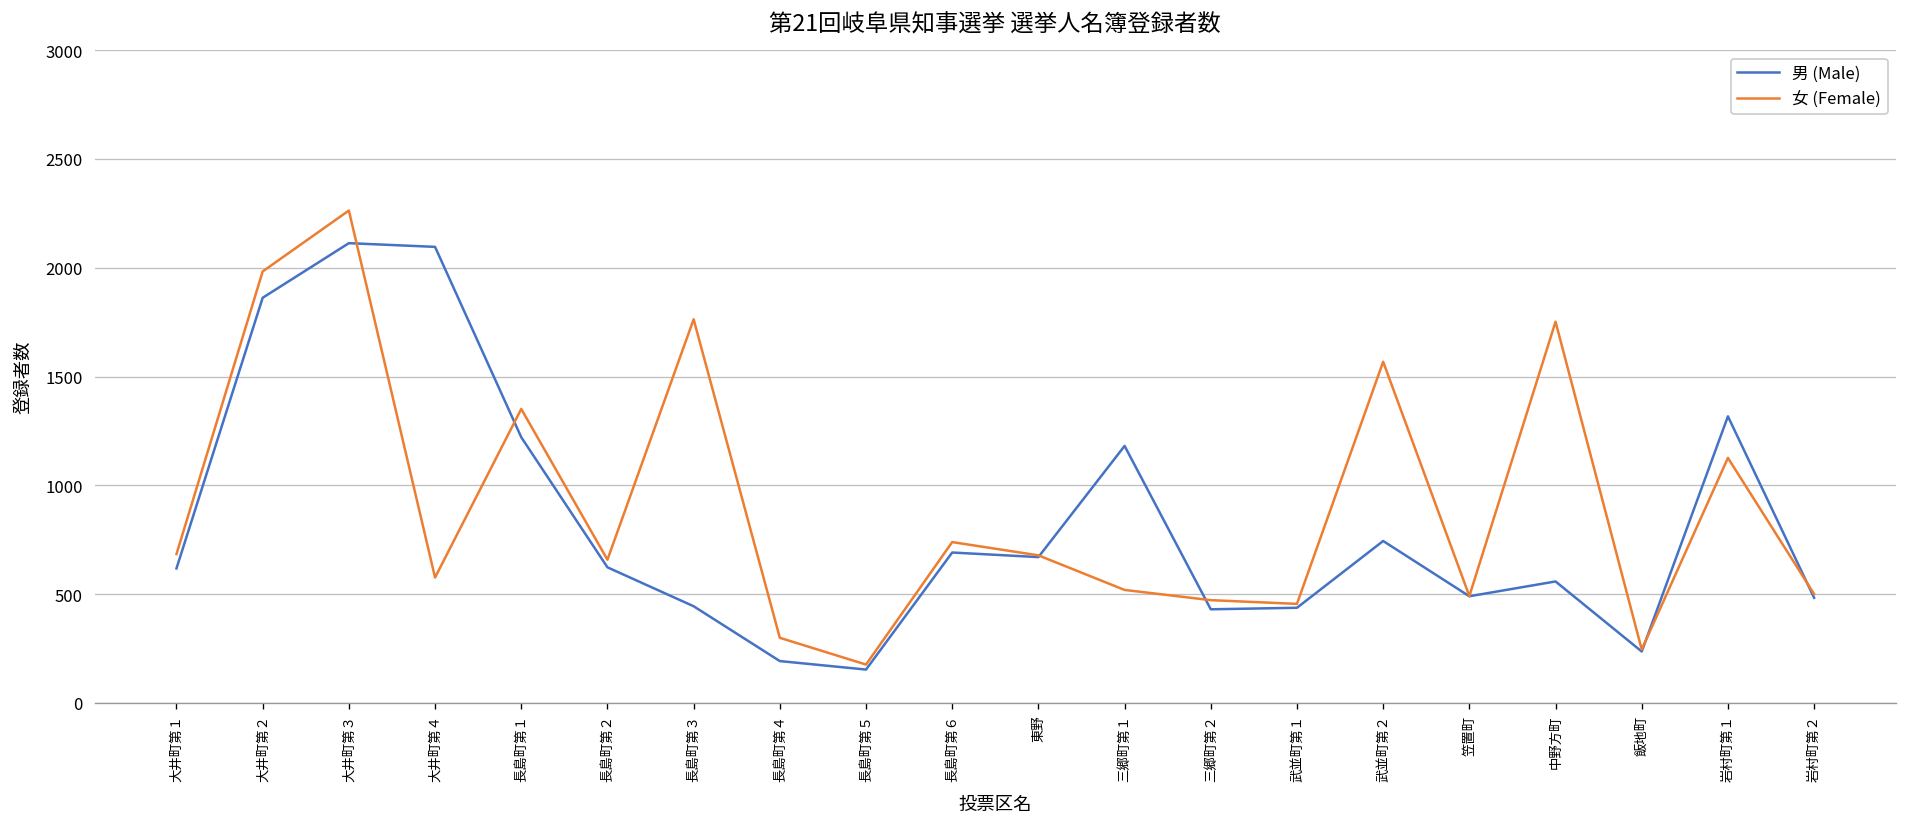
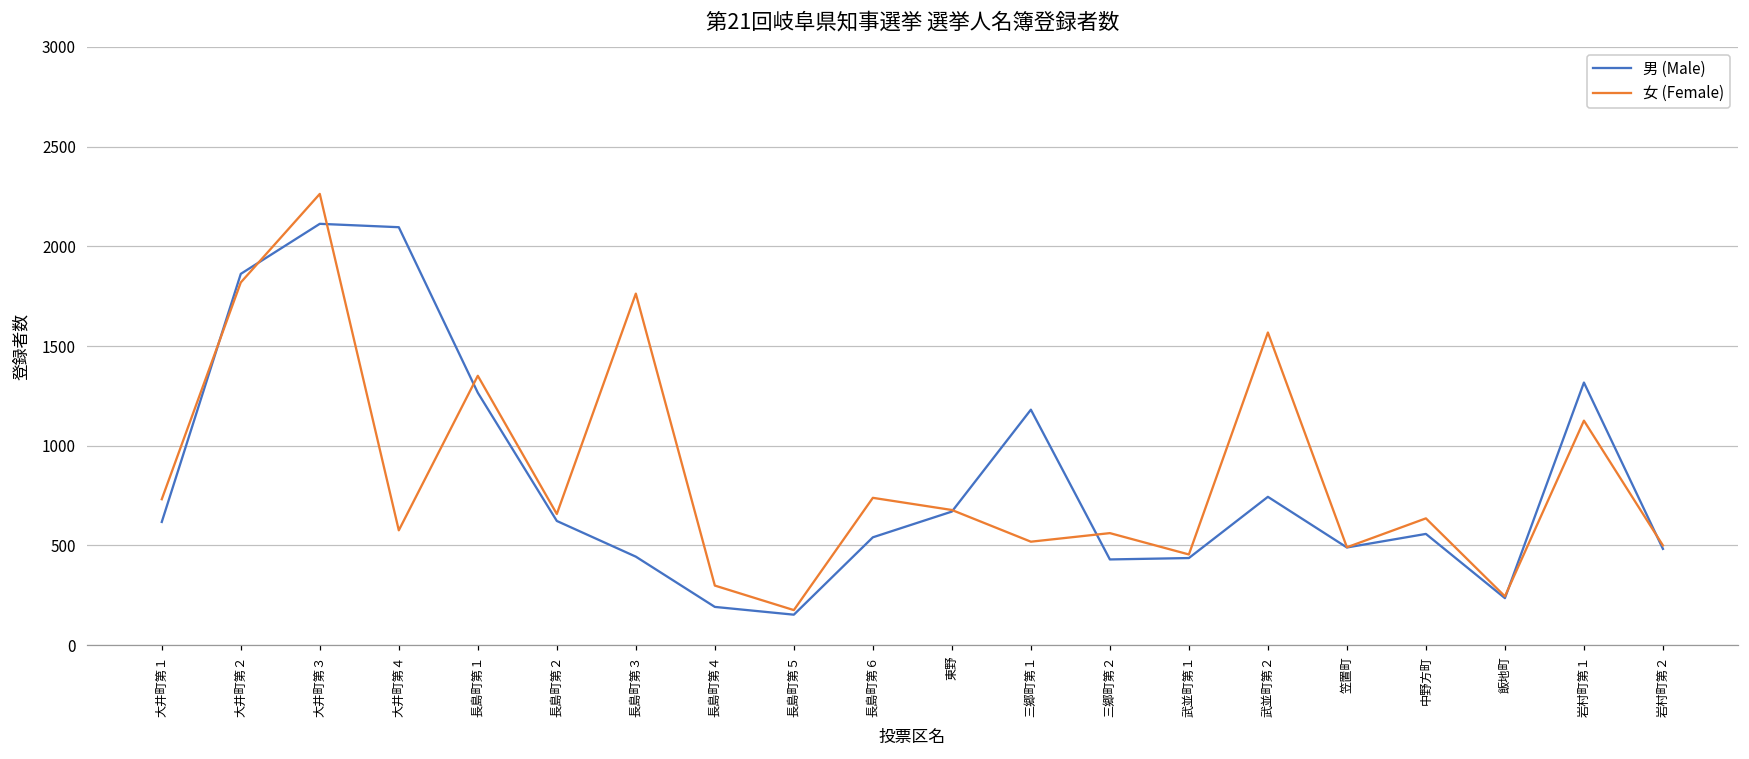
女 (Female), 大井町第１: 680 -> 730
女 (Female), 大井町第２: 1980 -> 1820
男 (Male), 長島町第１: 1220 -> 1270
男 (Male), 長島町第６: 690 -> 540
女 (Female), 三郷町第２: 470 -> 560
女 (Female), 中野方町: 1750 -> 640
